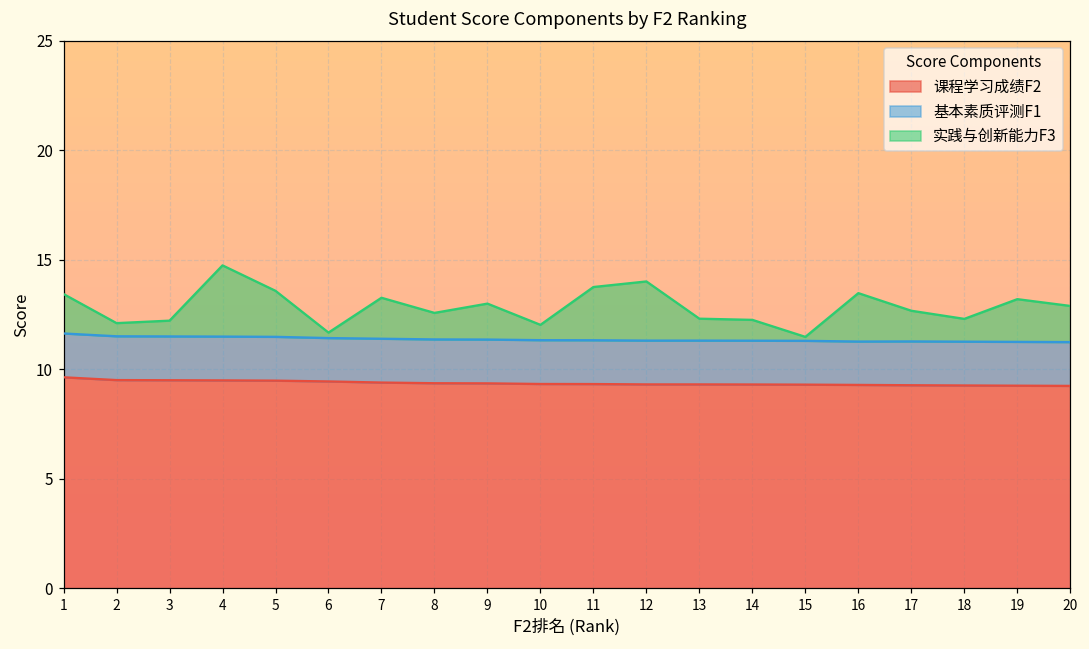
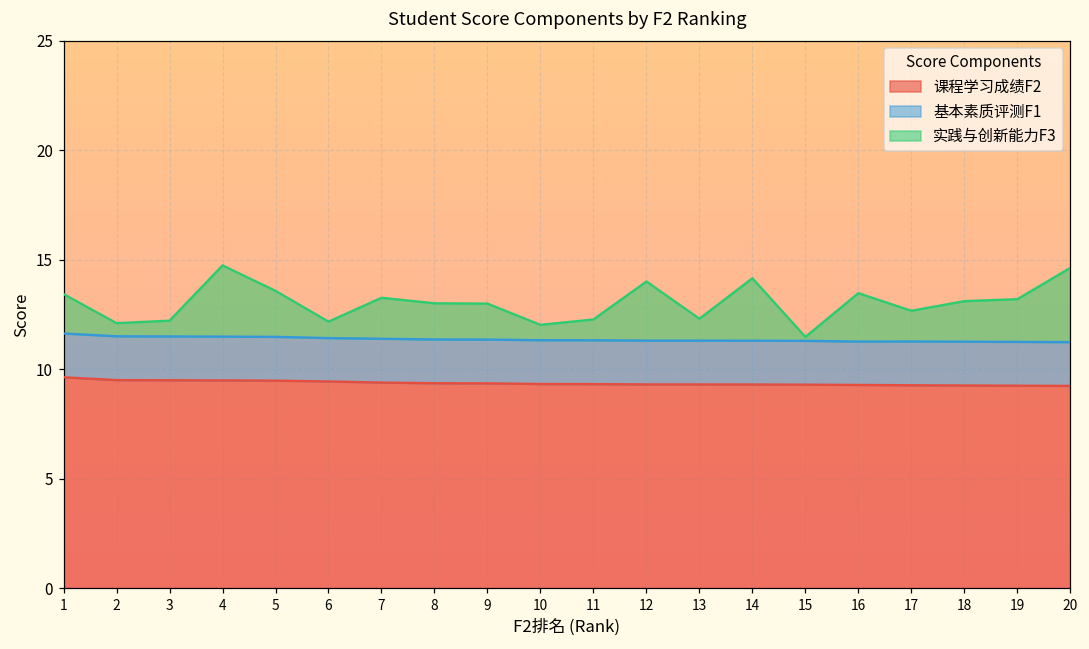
实践与创新能力F3, 6: 0.3 -> 0.8
实践与创新能力F3, 8: 1.2 -> 1.7
实践与创新能力F3, 11: 2.4 -> 0.9
实践与创新能力F3, 14: 0.9 -> 2.8
实践与创新能力F3, 18: 1.0 -> 1.8
实践与创新能力F3, 20: 1.7 -> 3.4
